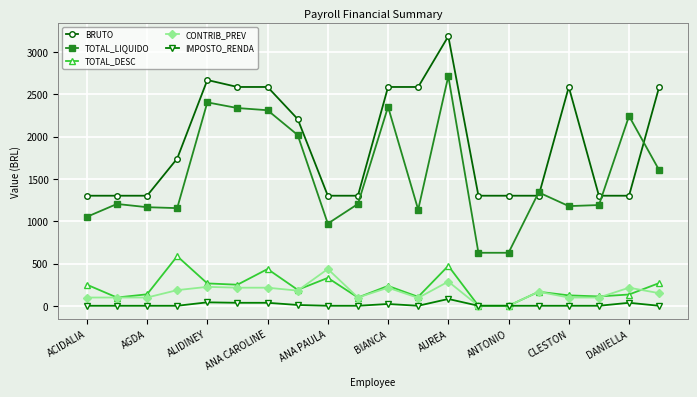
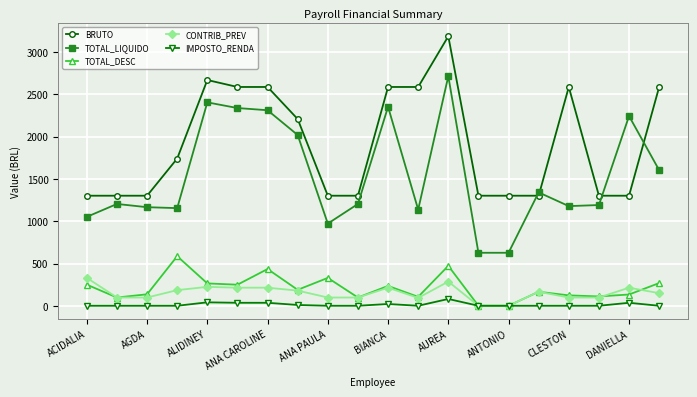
CONTRIB_PREV, ACIDALIA: 100 -> 300
CONTRIB_PREV, ANA PAULA: 400 -> 100
